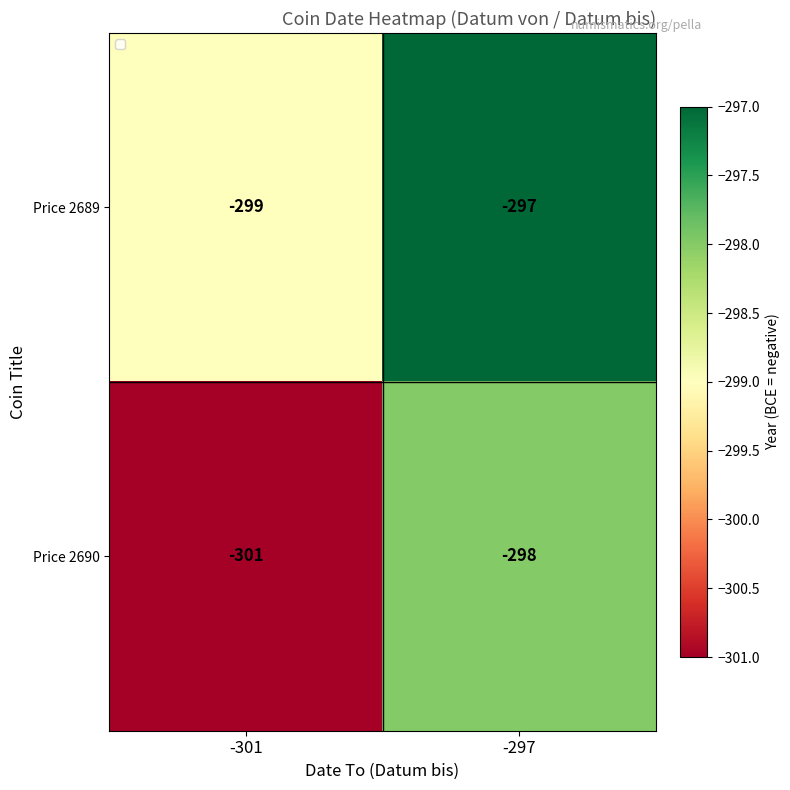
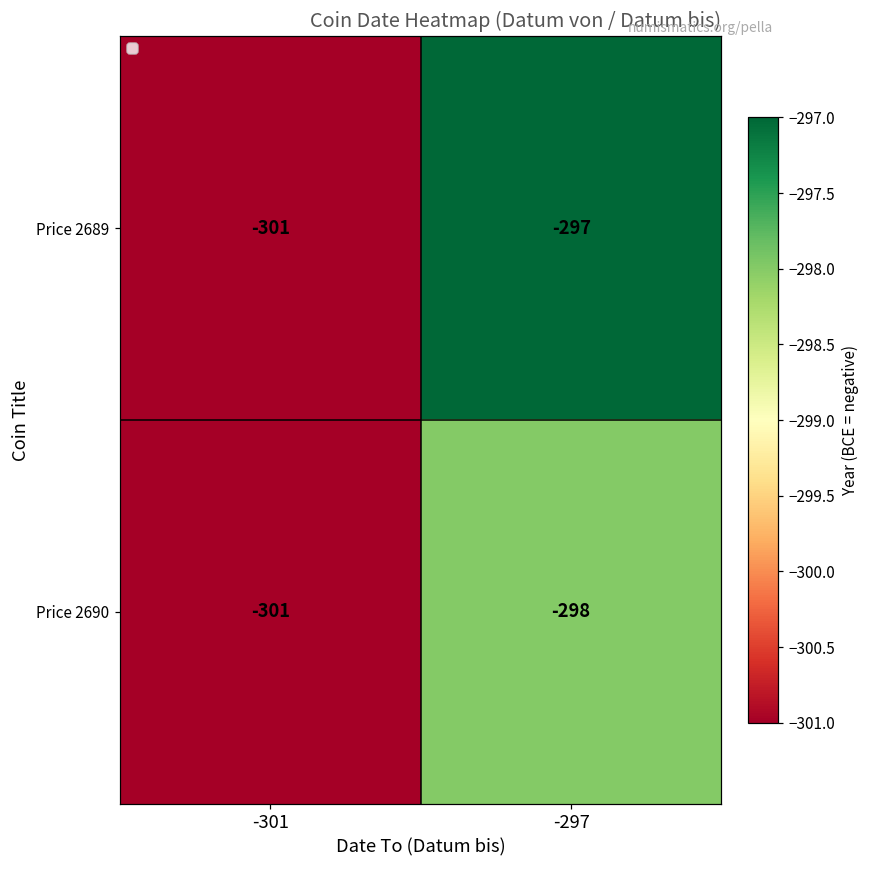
Price 2689, -301: -299 -> -301
